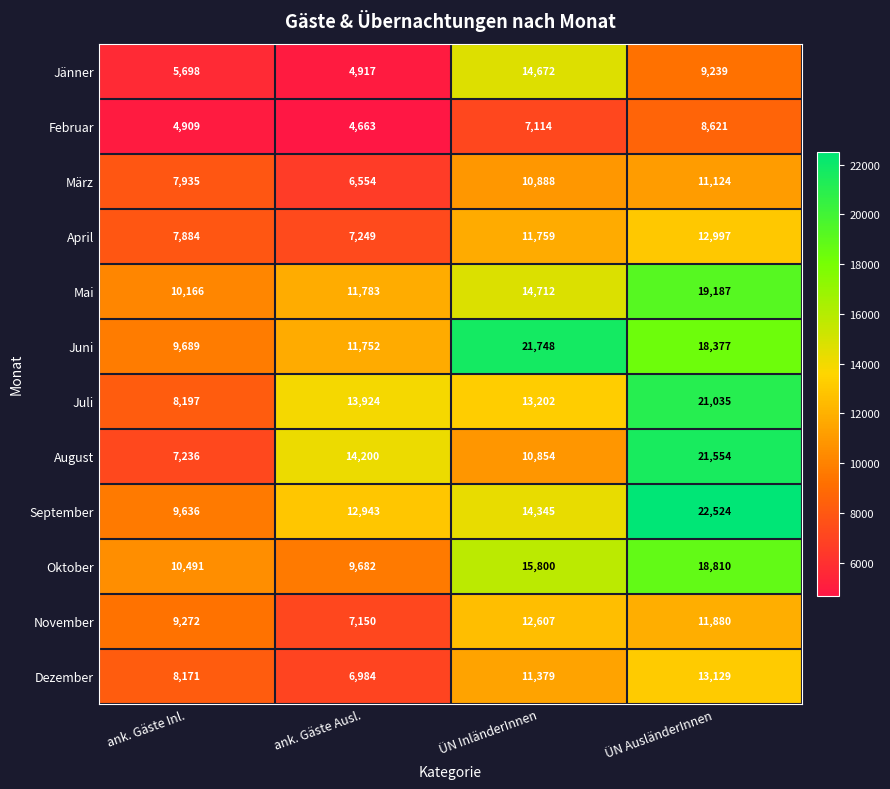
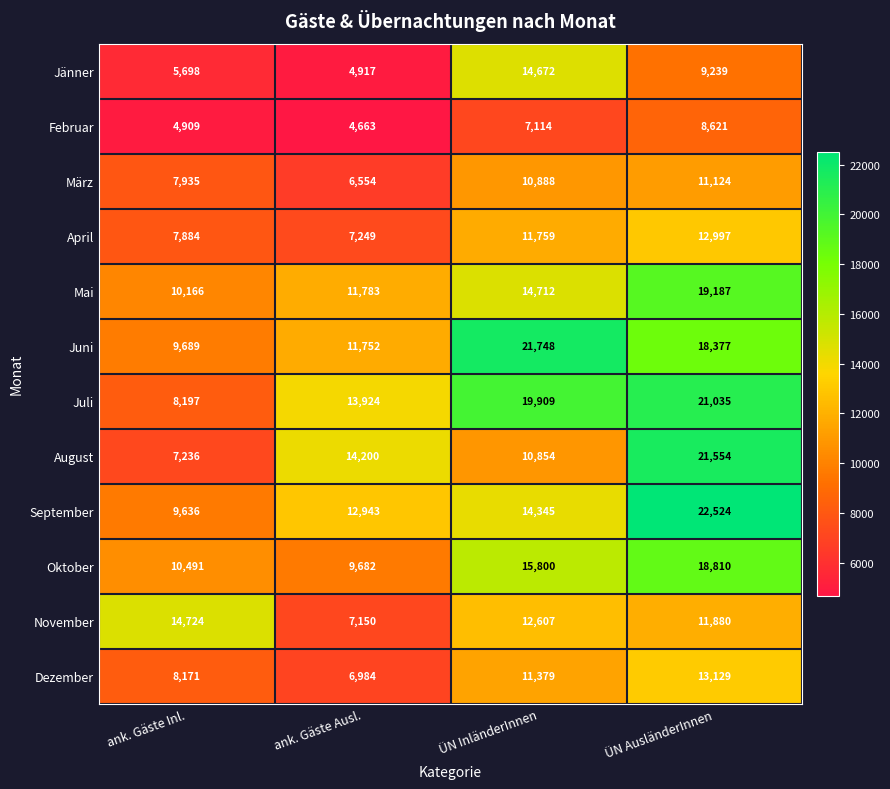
Juli, ÜN InländerInnen: 13,202 -> 19,909
November, ank. Gäste Inl.: 9,272 -> 14,724
